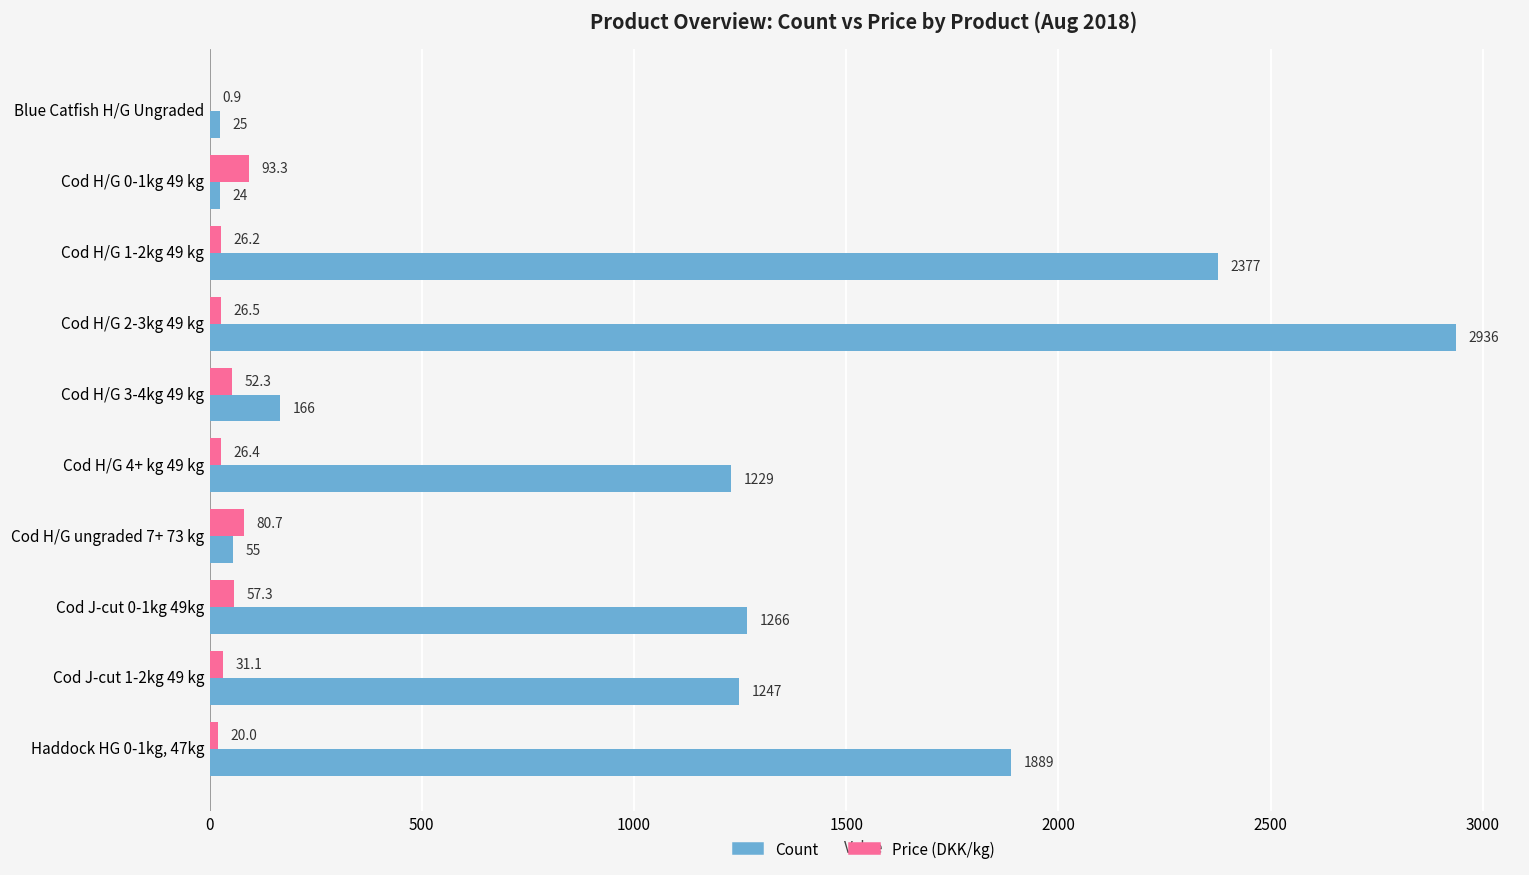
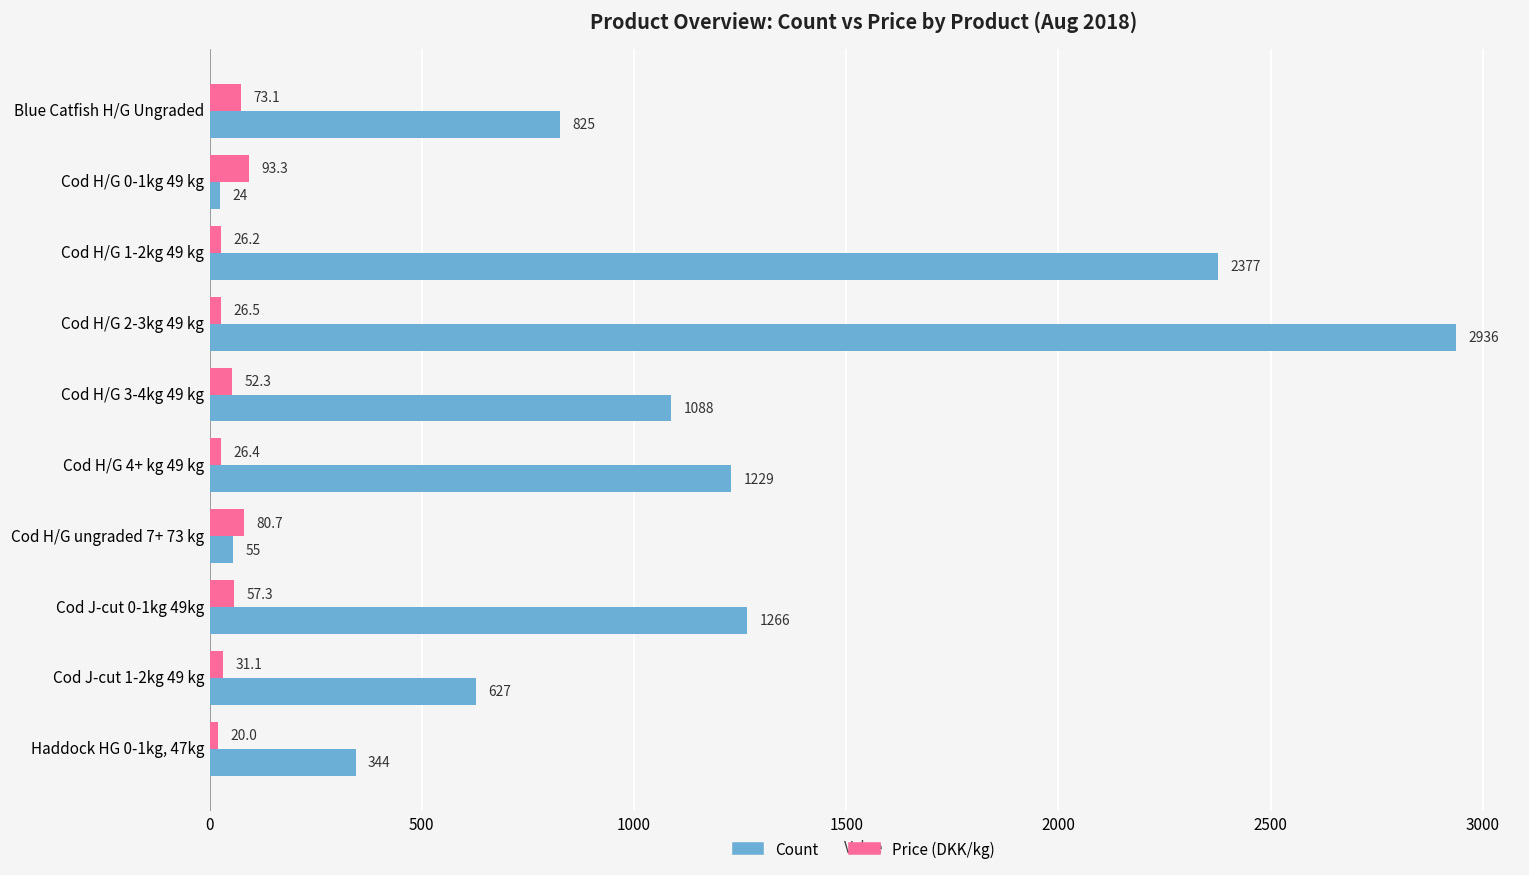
Price (DKK/kg), Blue Catfish H/G Ungraded: 0.9 -> 73.1
Count, Blue Catfish H/G Ungraded: 25 -> 825
Count, Cod H/G 3-4kg 49 kg: 166 -> 1088
Count, Cod J-cut 1-2kg 49 kg: 1247 -> 627
Count, Haddock HG 0-1kg, 47kg: 1889 -> 344
